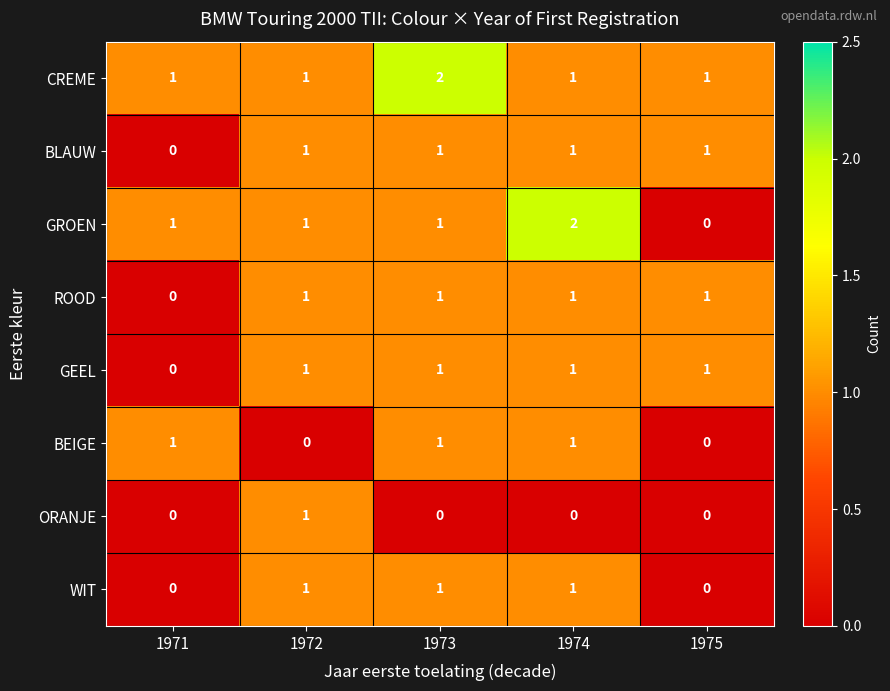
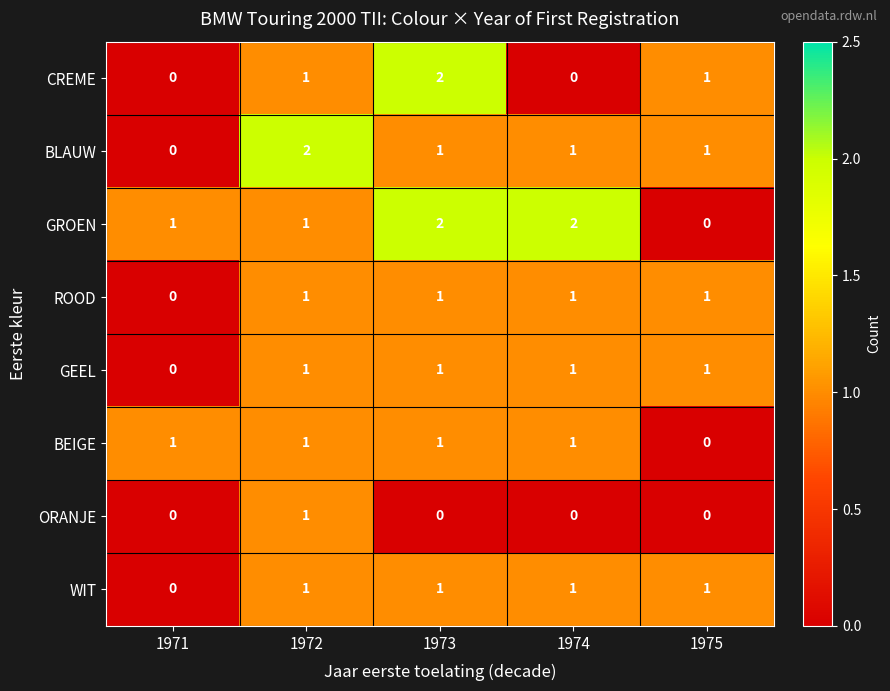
CREME, 1971: 1 -> 0
CREME, 1974: 1 -> 0
BLAUW, 1972: 1 -> 2
GROEN, 1973: 1 -> 2
BEIGE, 1972: 0 -> 1
WIT, 1975: 0 -> 1
